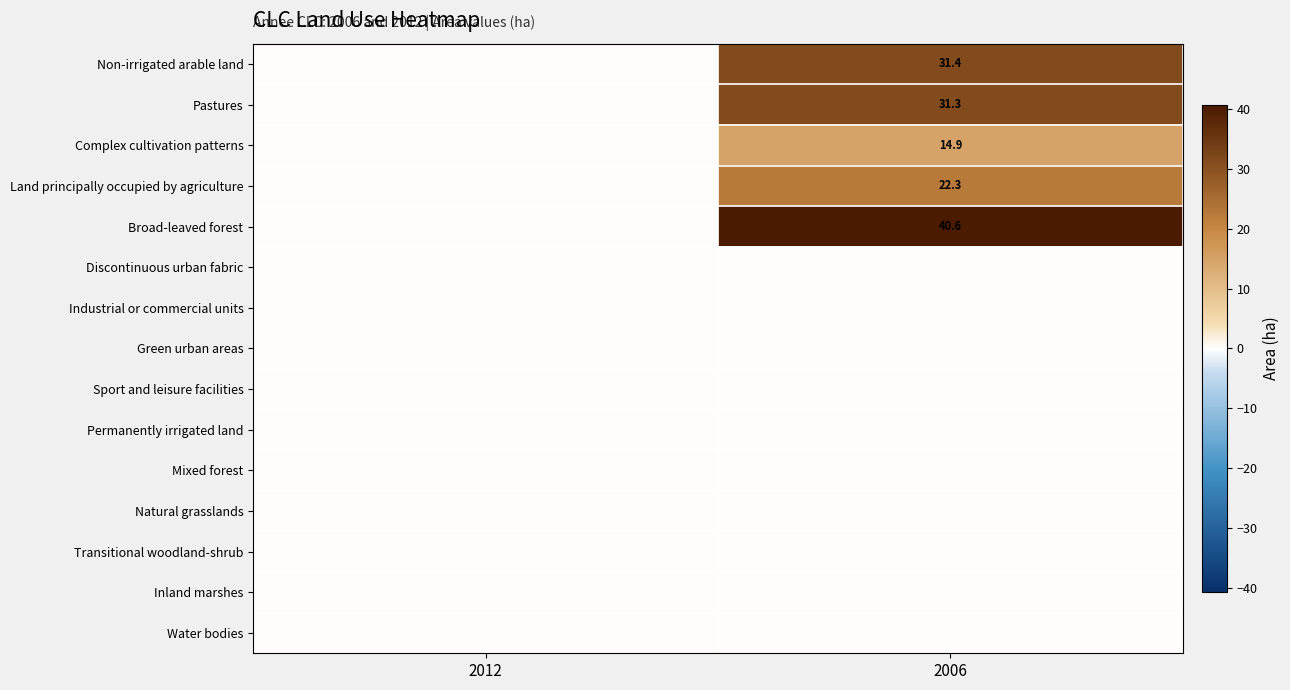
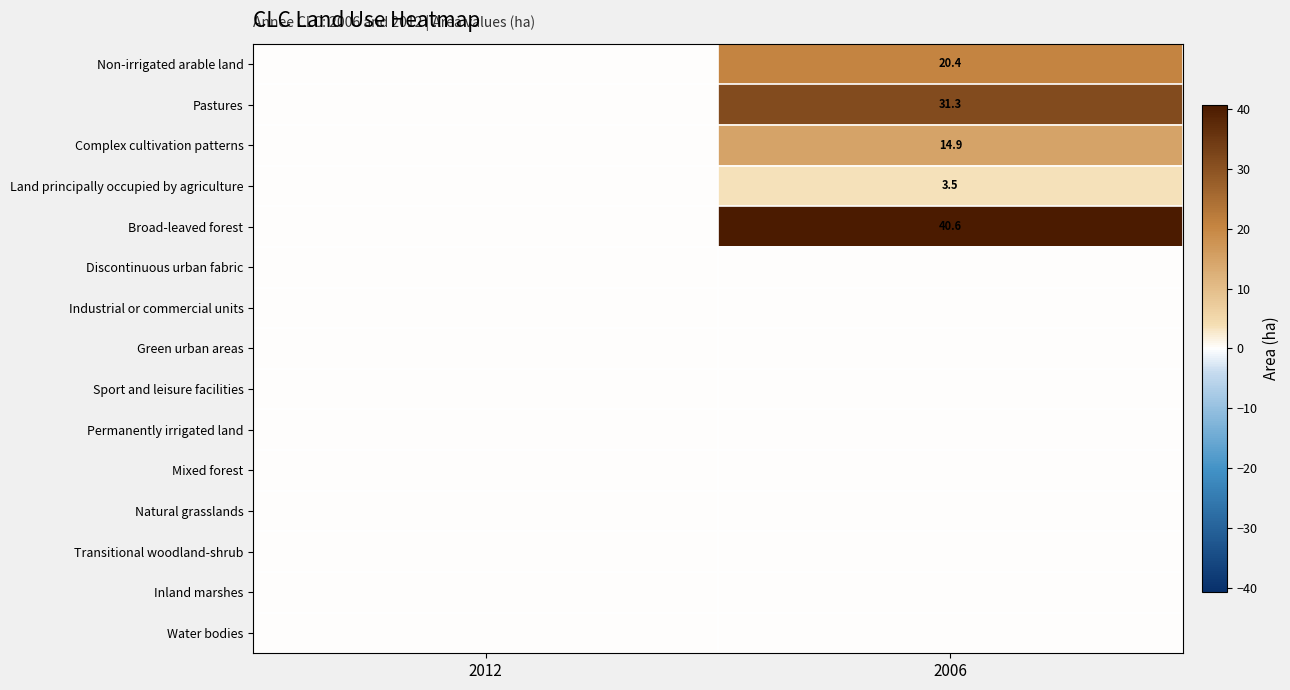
Non-irrigated arable land, 2006: 31.4 -> 20.4
Land principally occupied by agriculture, 2006: 22.3 -> 3.5
